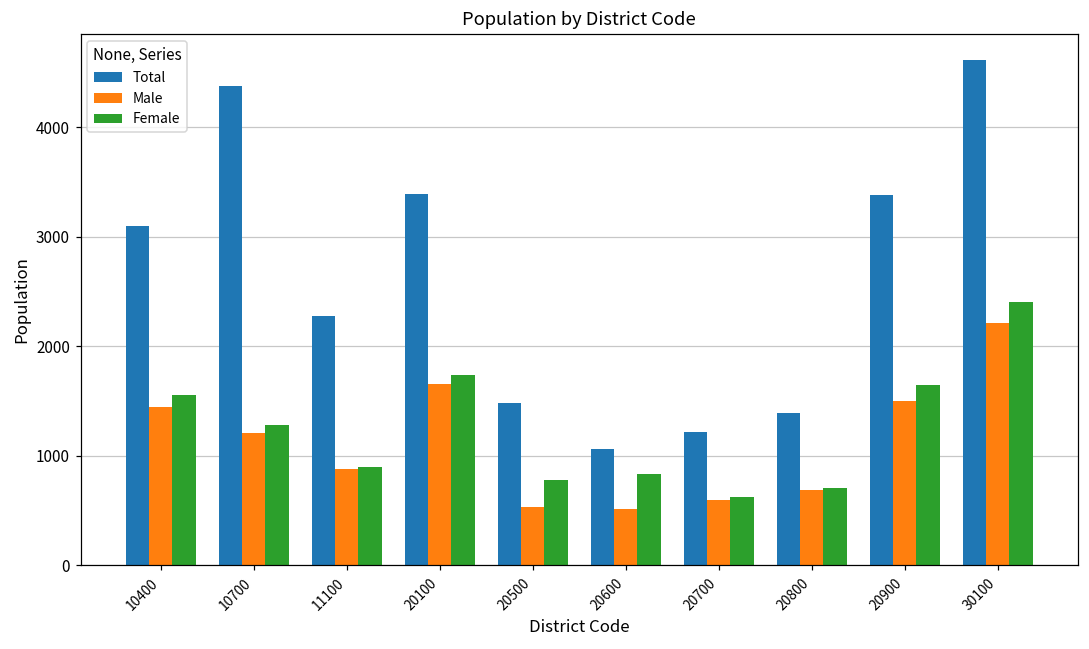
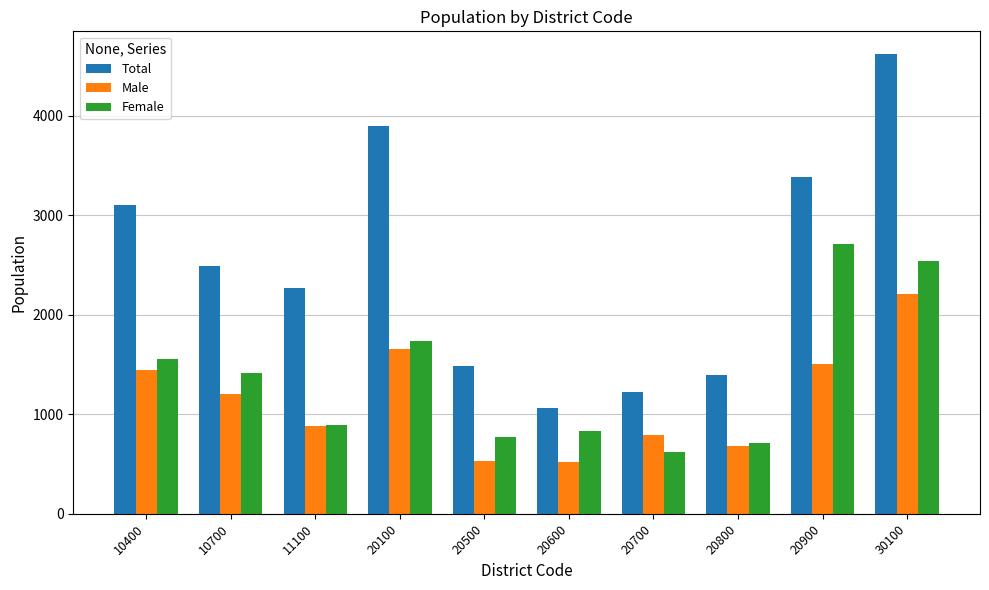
Total, 10700: 4400 -> 2500
Female, 10700: 1300 -> 1400
Total, 20100: 3400 -> 3900
Male, 20700: 600 -> 800
Female, 20900: 1600 -> 2700
Female, 30100: 2400 -> 2500
